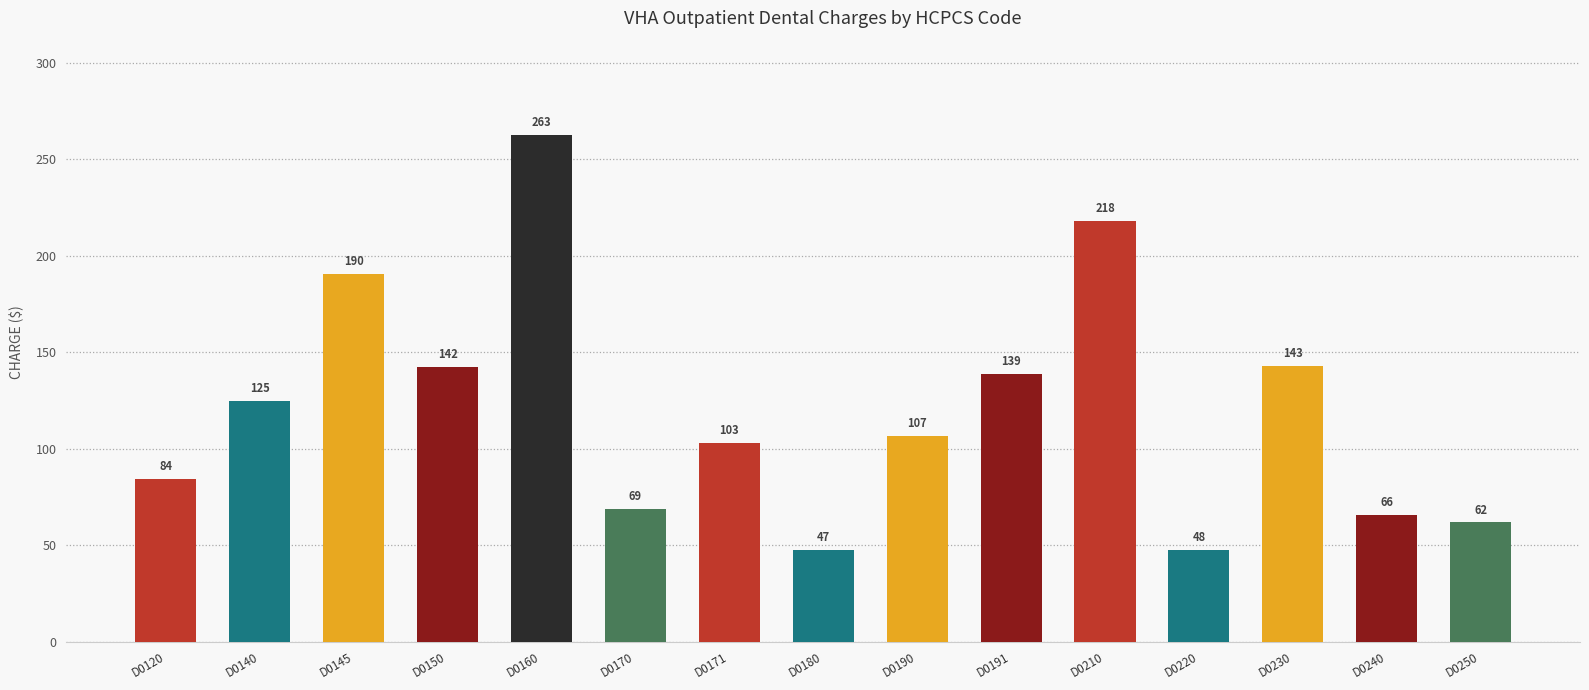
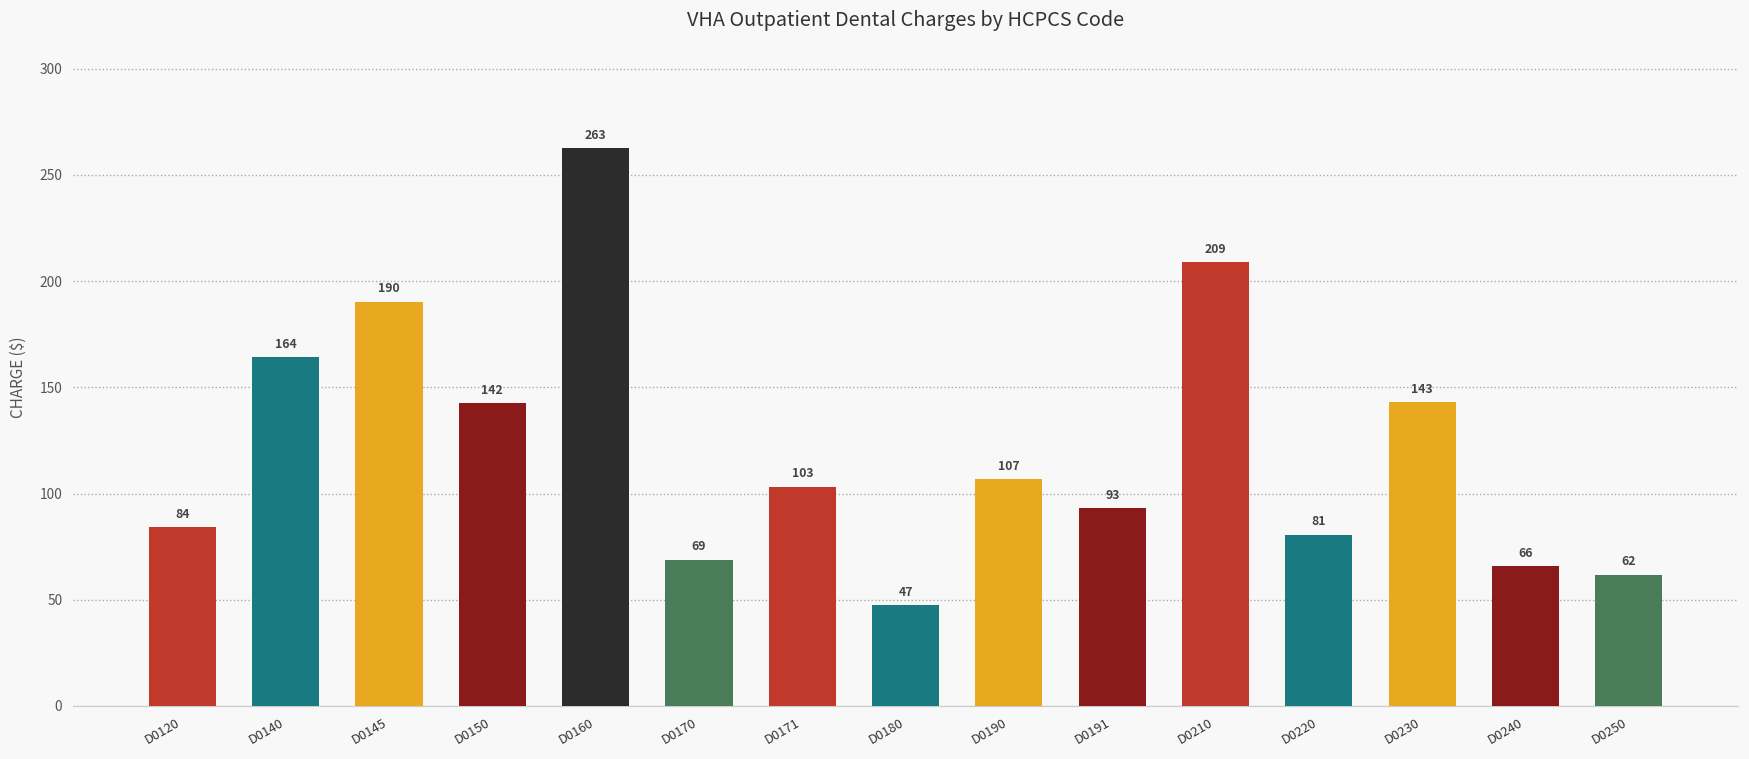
D0140: 125 -> 164
D0191: 139 -> 93
D0210: 218 -> 209
D0220: 48 -> 81
